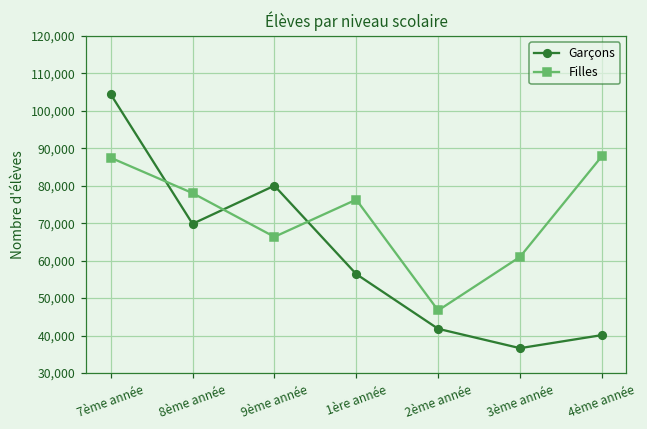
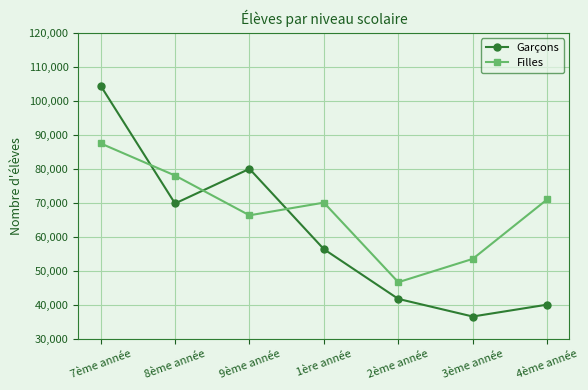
Filles, 1ère année: 76,000 -> 70,000
Filles, 3ème année: 61,000 -> 54,000
Filles, 4ème année: 88,000 -> 71,000
